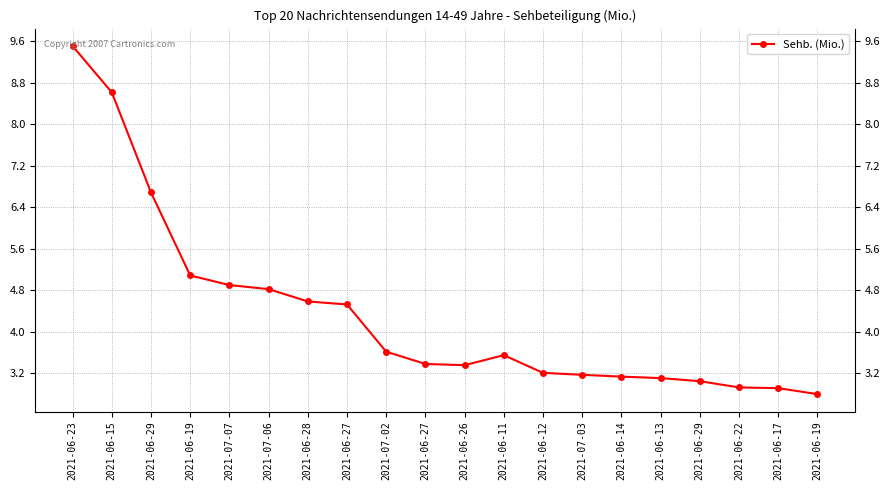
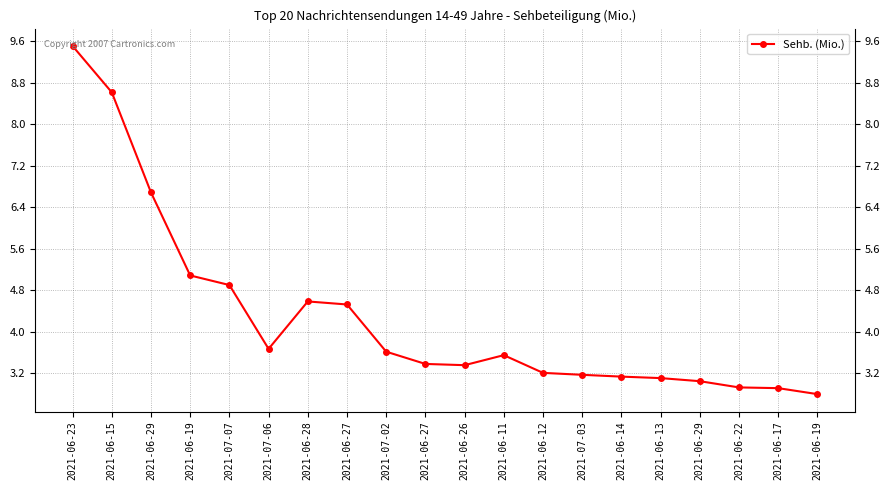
2021-07-06: 4.8 -> 3.7
